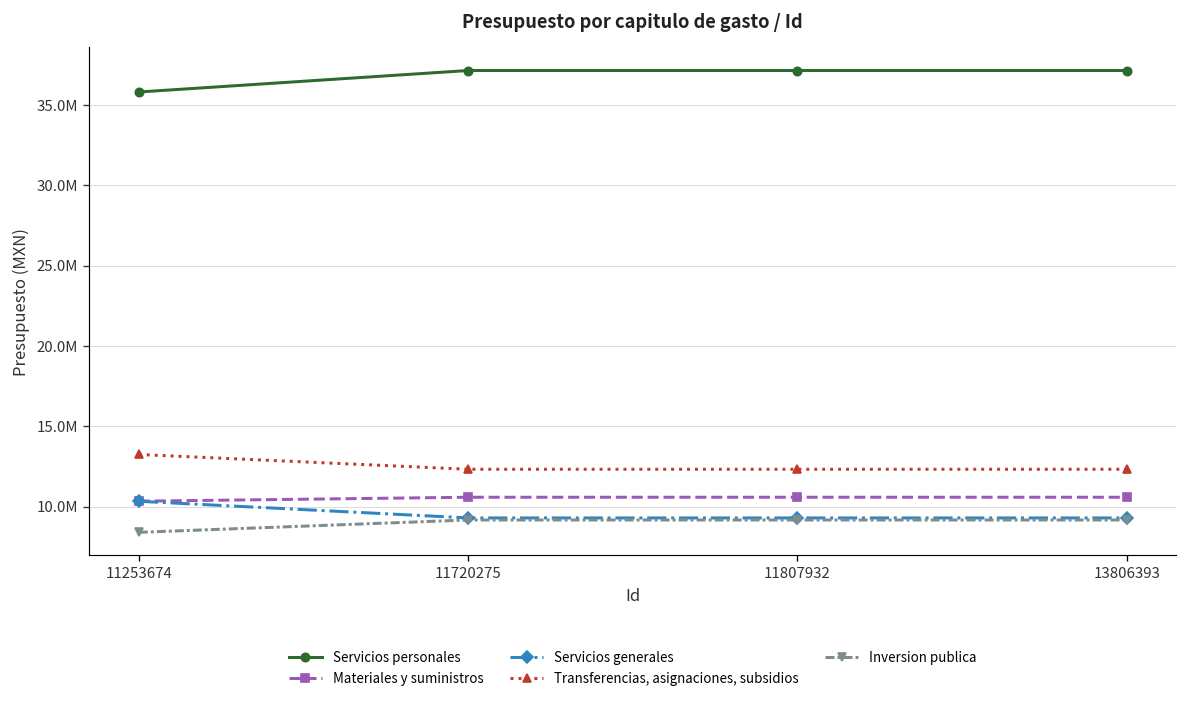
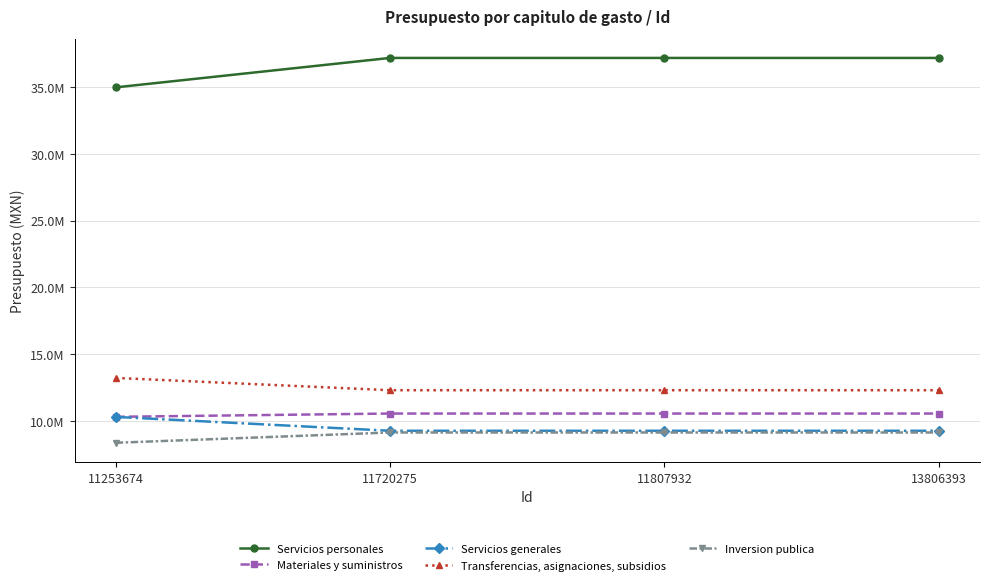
Servicios personales, 11253674: 35800000 -> 34900000
